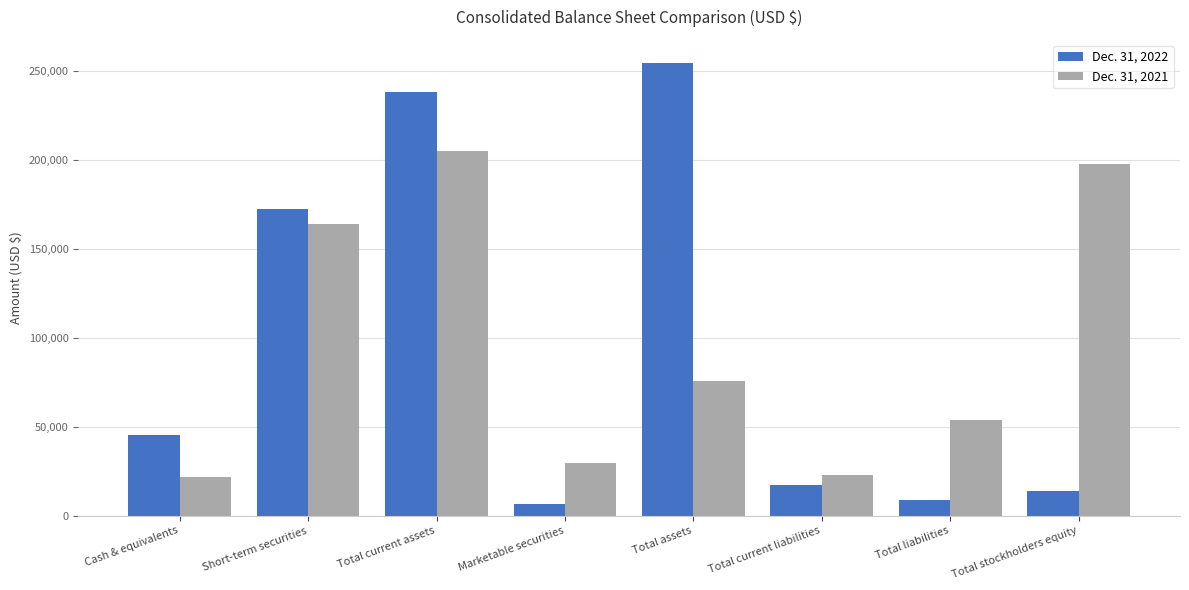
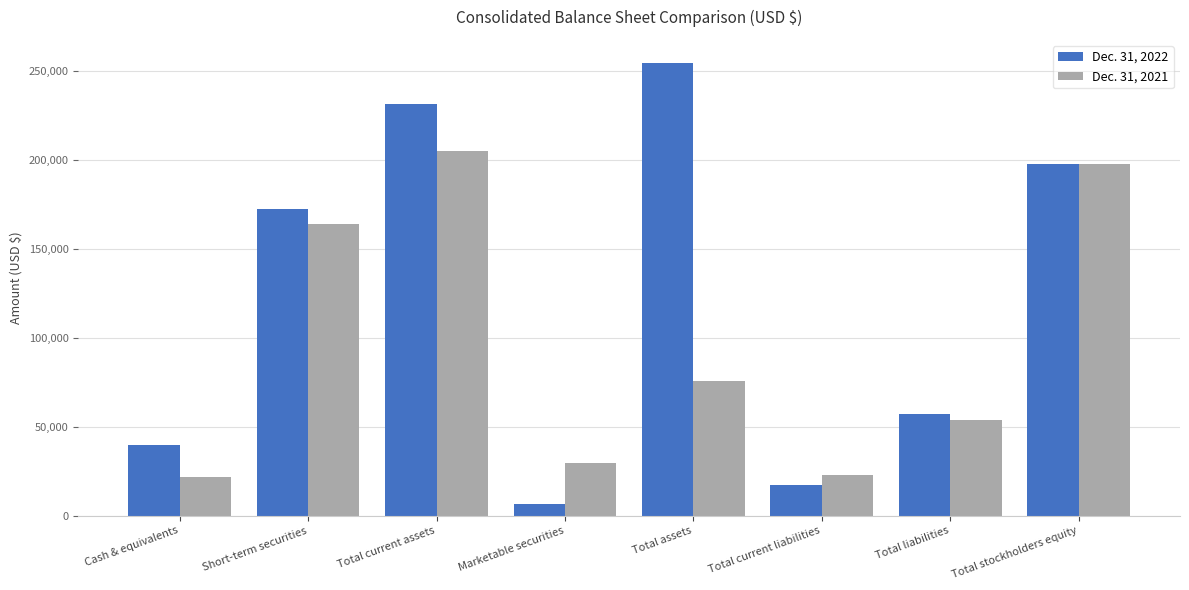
Dec. 31, 2022, Cash & equivalents: 45,000 -> 40,000
Dec. 31, 2022, Total current assets: 238,000 -> 232,000
Dec. 31, 2022, Total liabilities: 9,000 -> 57,000
Dec. 31, 2022, Total stockholders equity: 14,000 -> 198,000
